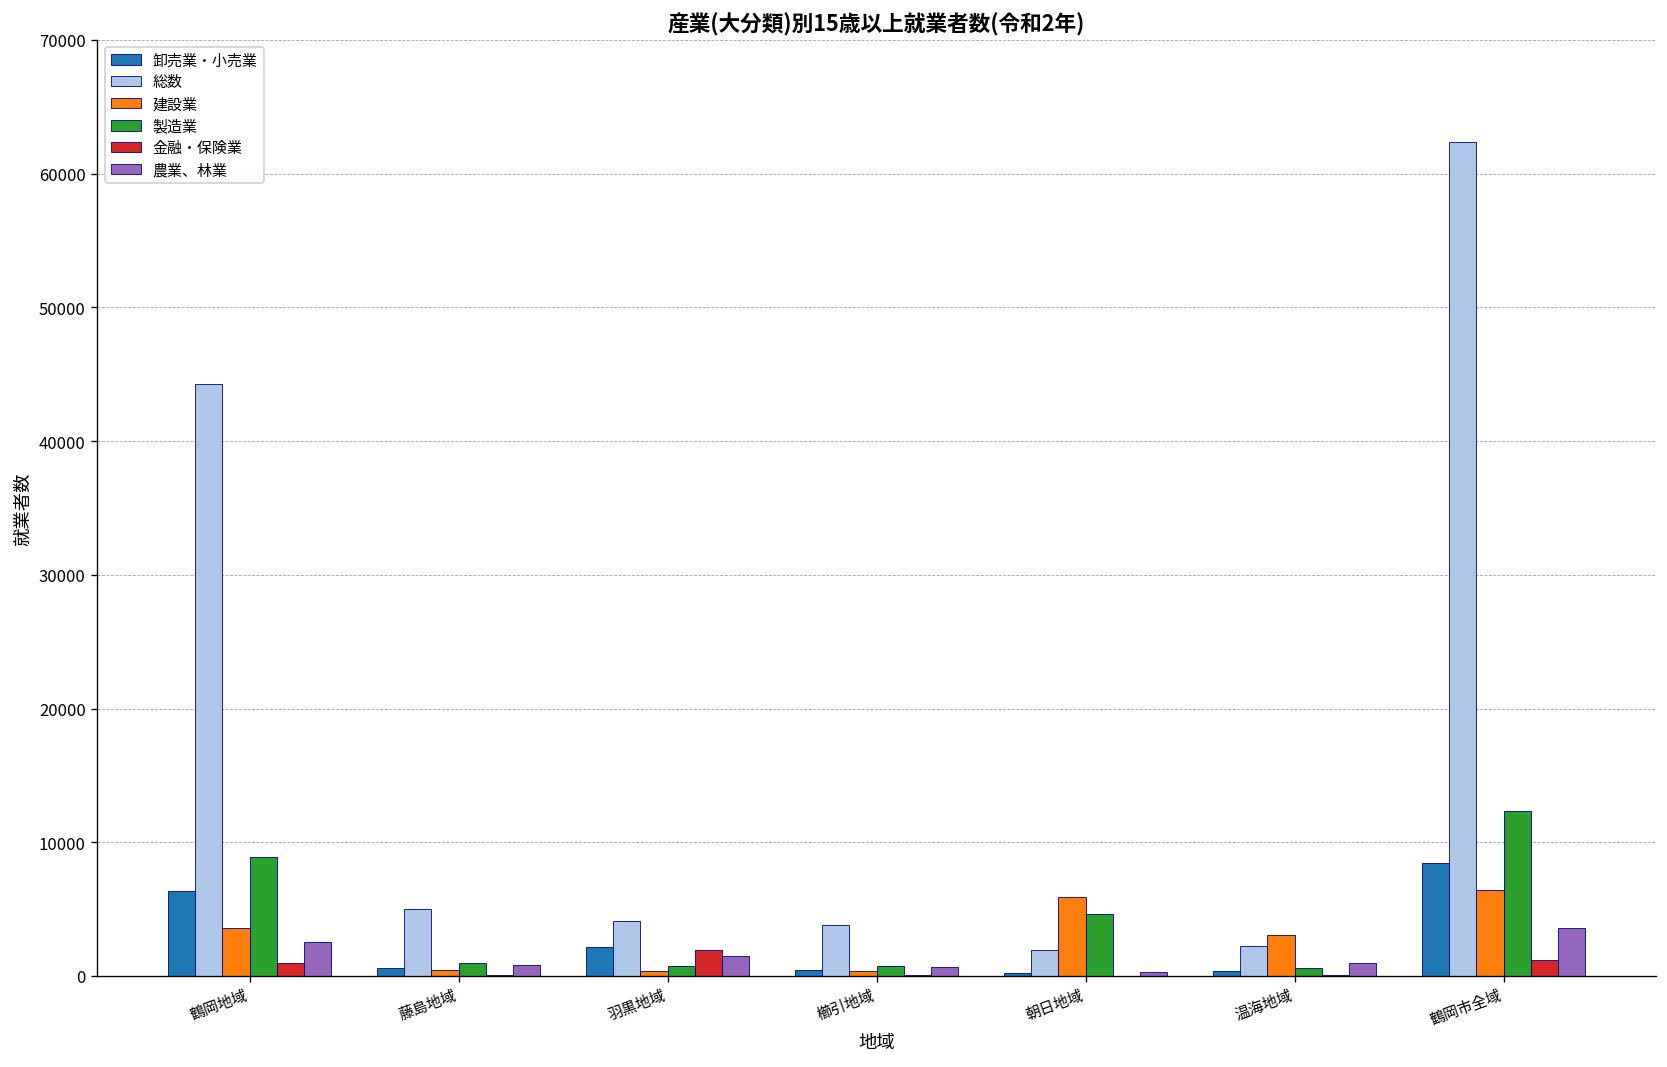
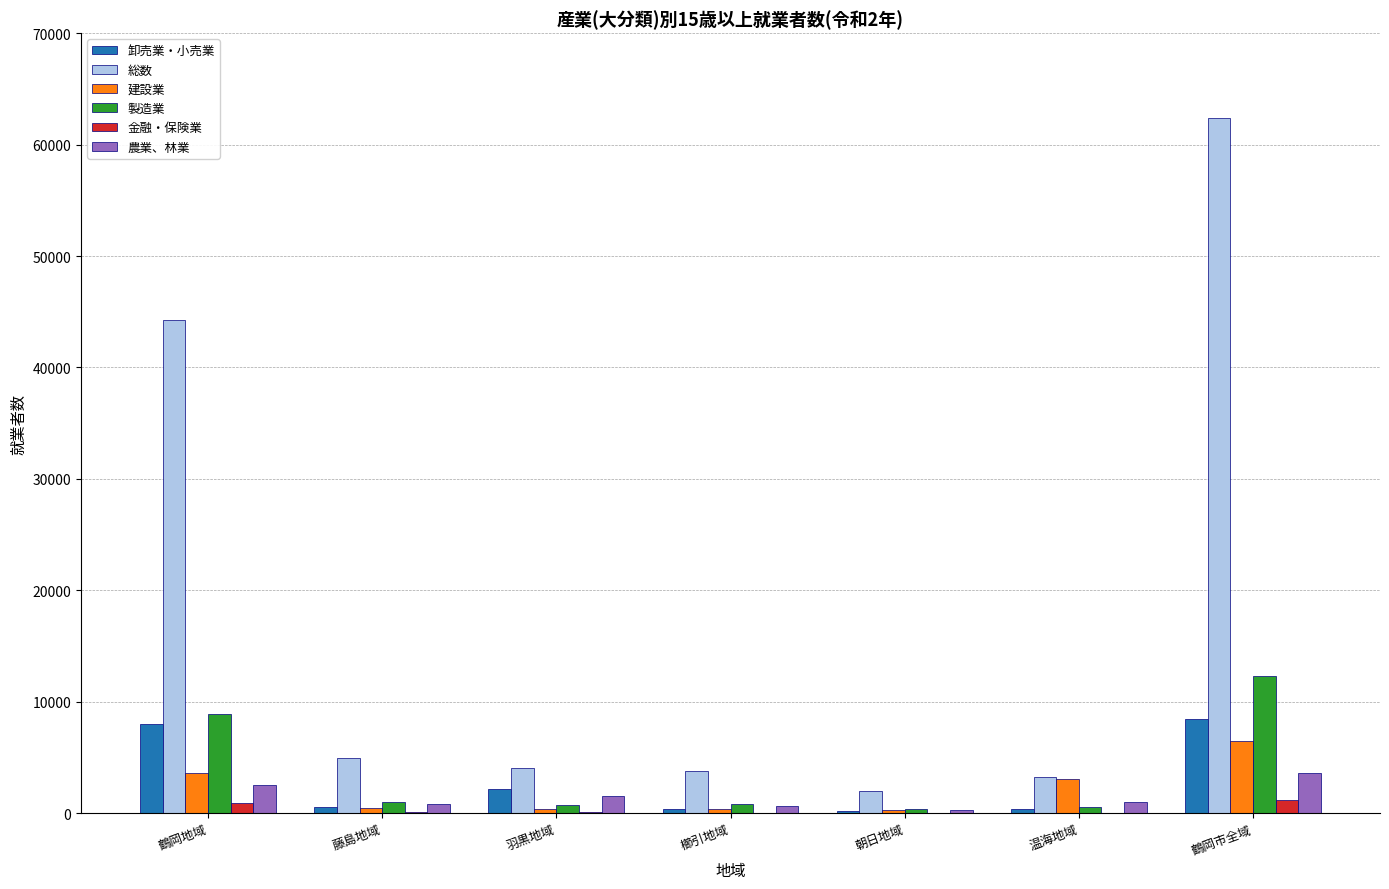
卸売業・小売業, 鶴岡地域: 6400 -> 8000
金融・保険業, 羽黒地域: 1900 -> 100
建設業, 朝日地域: 5900 -> 300
製造業, 朝日地域: 4600 -> 400
総数, 温海地域: 2200 -> 3300
